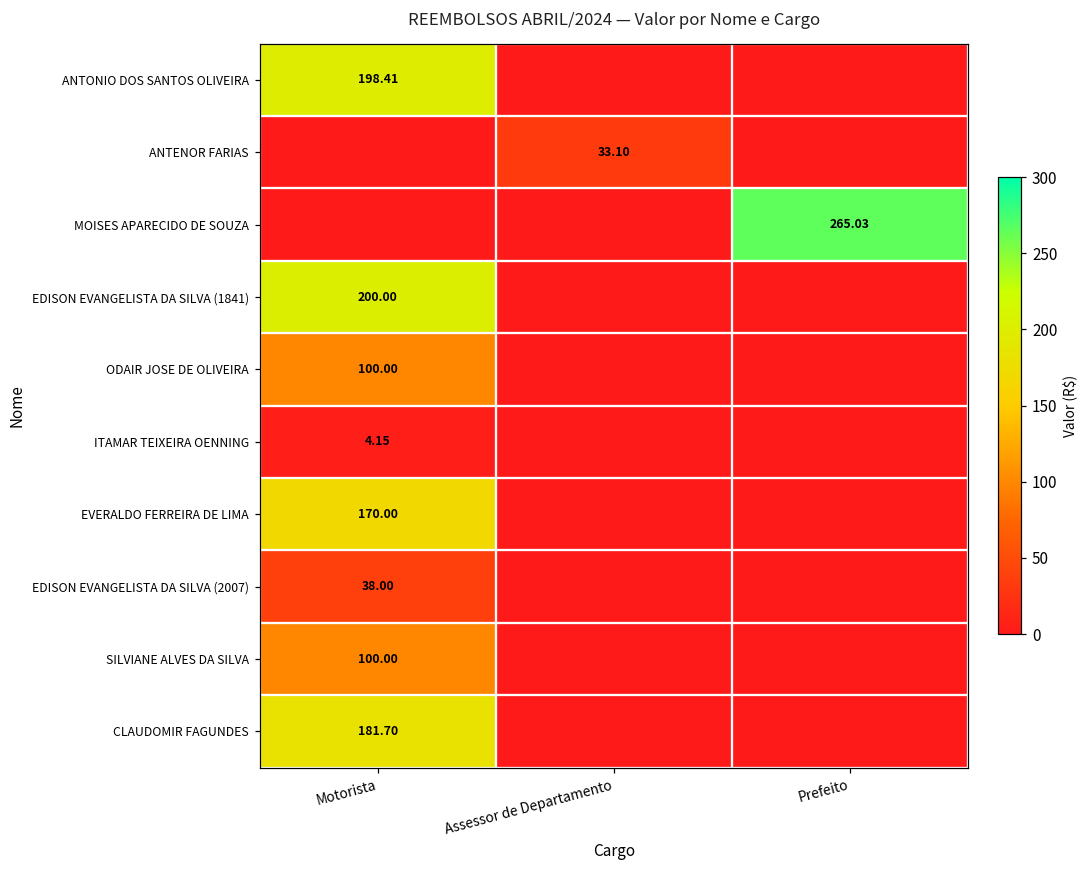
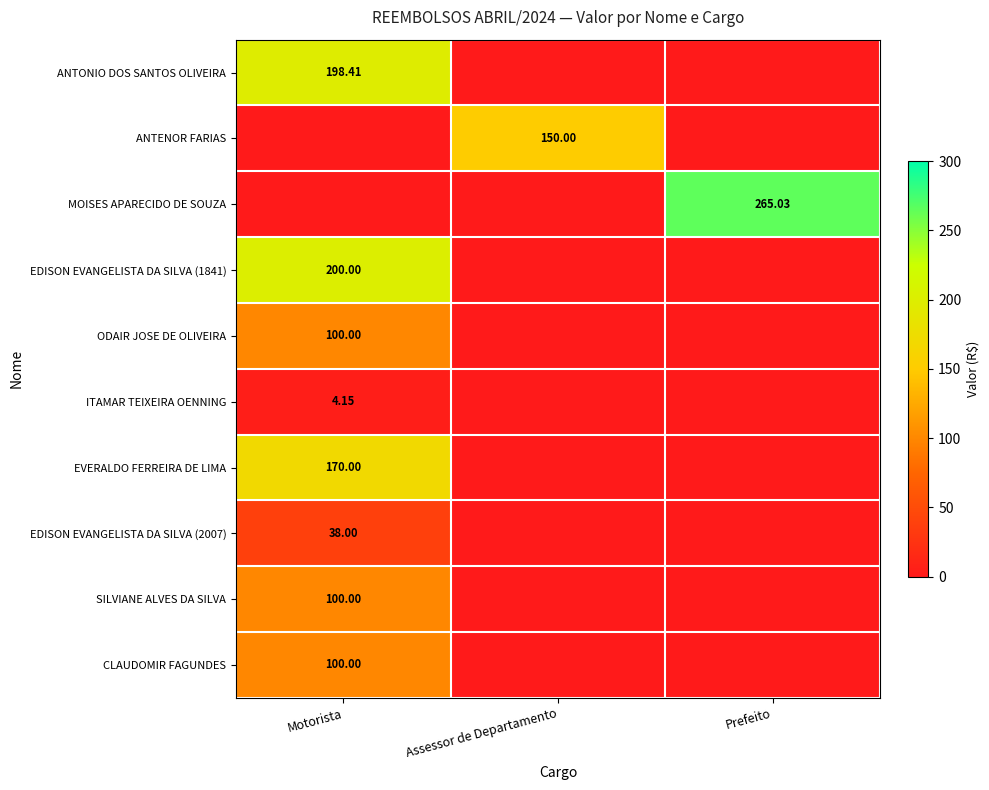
ANTENOR FARIAS, Assessor de Departamento: 33.10 -> 150.00
CLAUDOMIR FAGUNDES, Motorista: 181.70 -> 100.00
